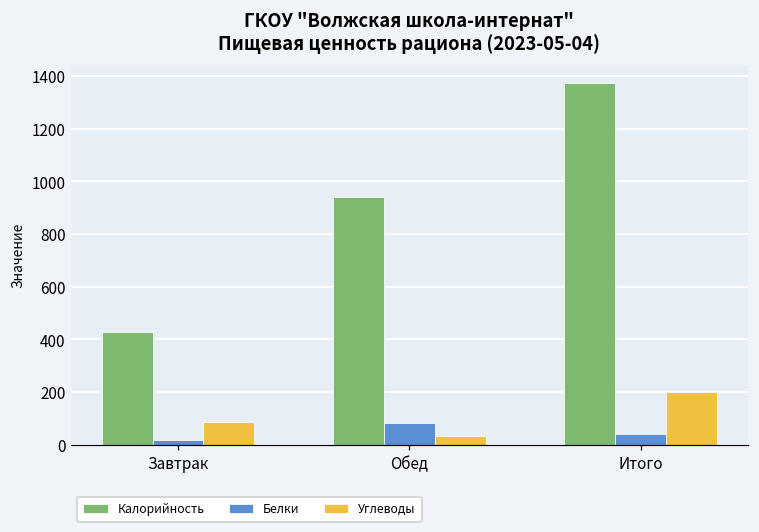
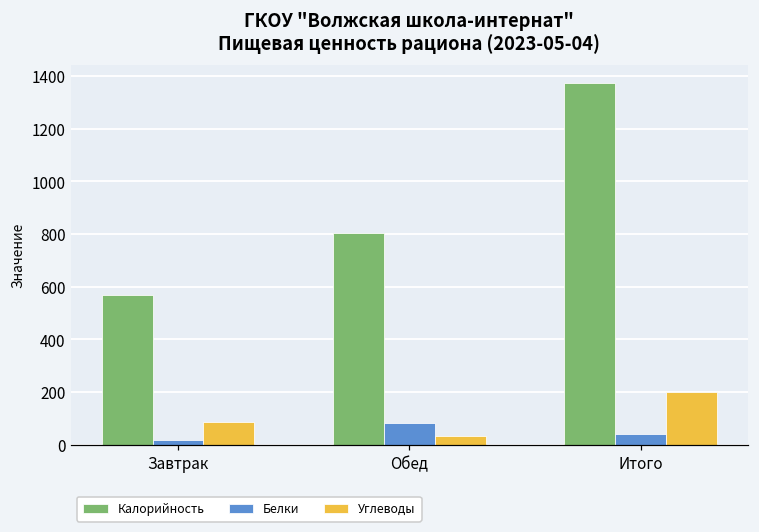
Калорийность, Завтрак: 430 -> 570
Калорийность, Обед: 940 -> 800
